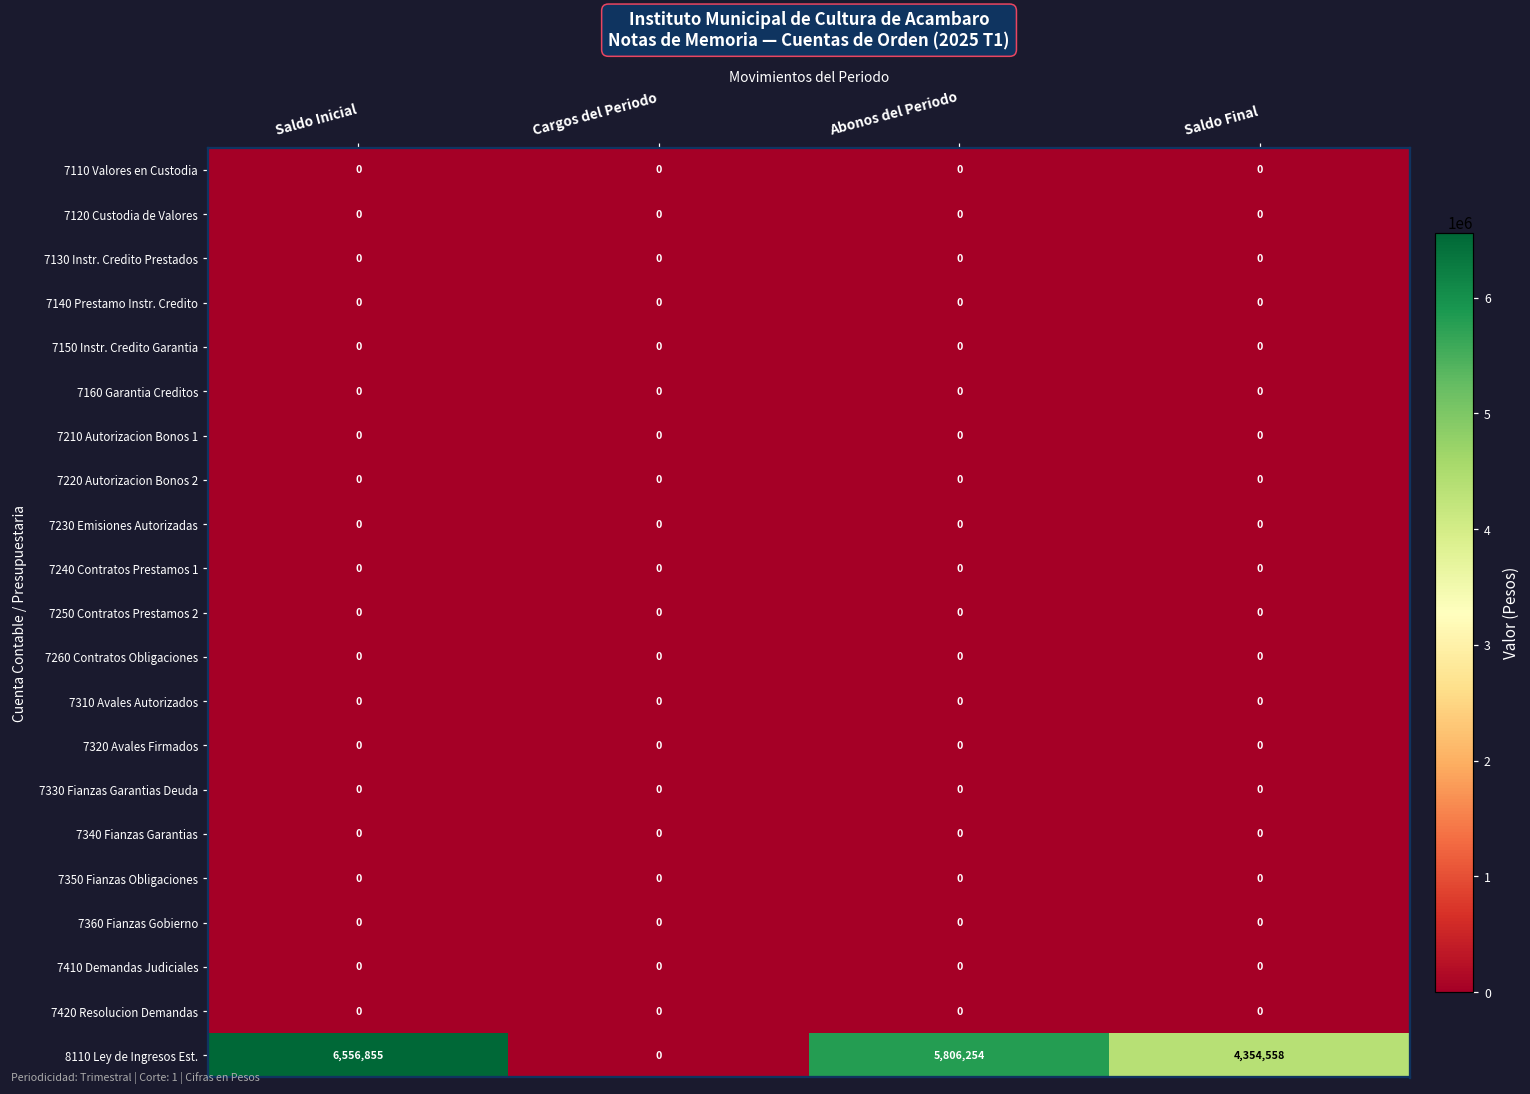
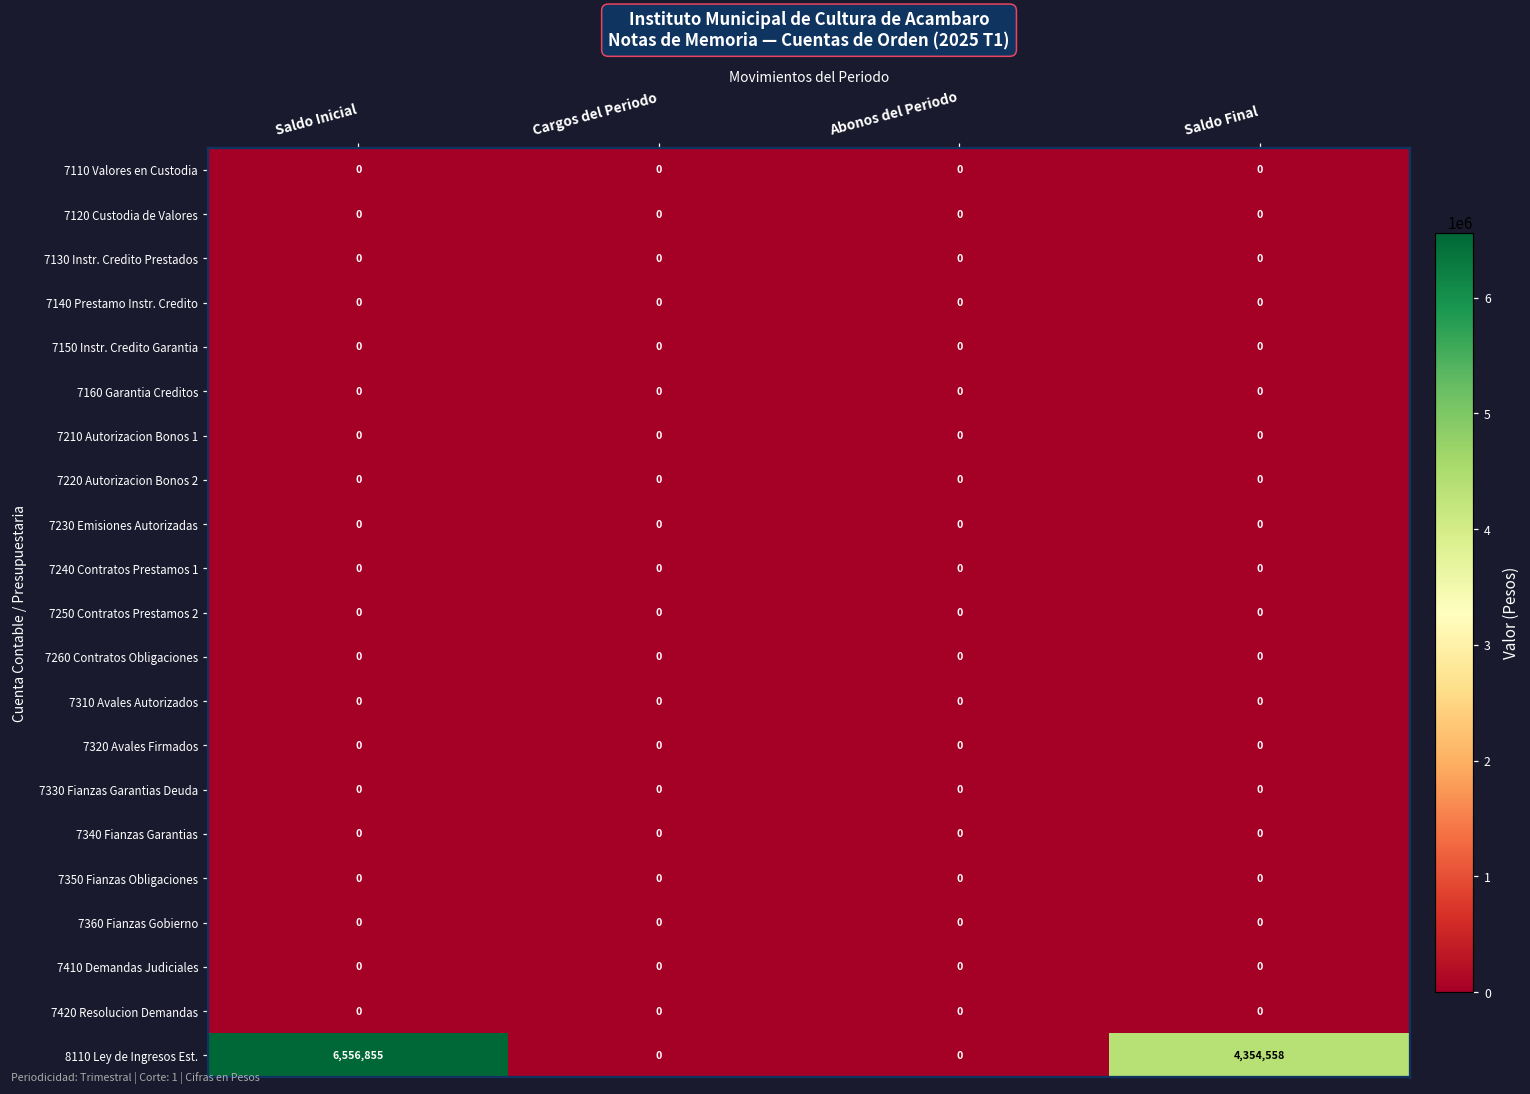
8110 Ley de Ingresos Est., Abonos del Periodo: 5,806,254 -> 0
